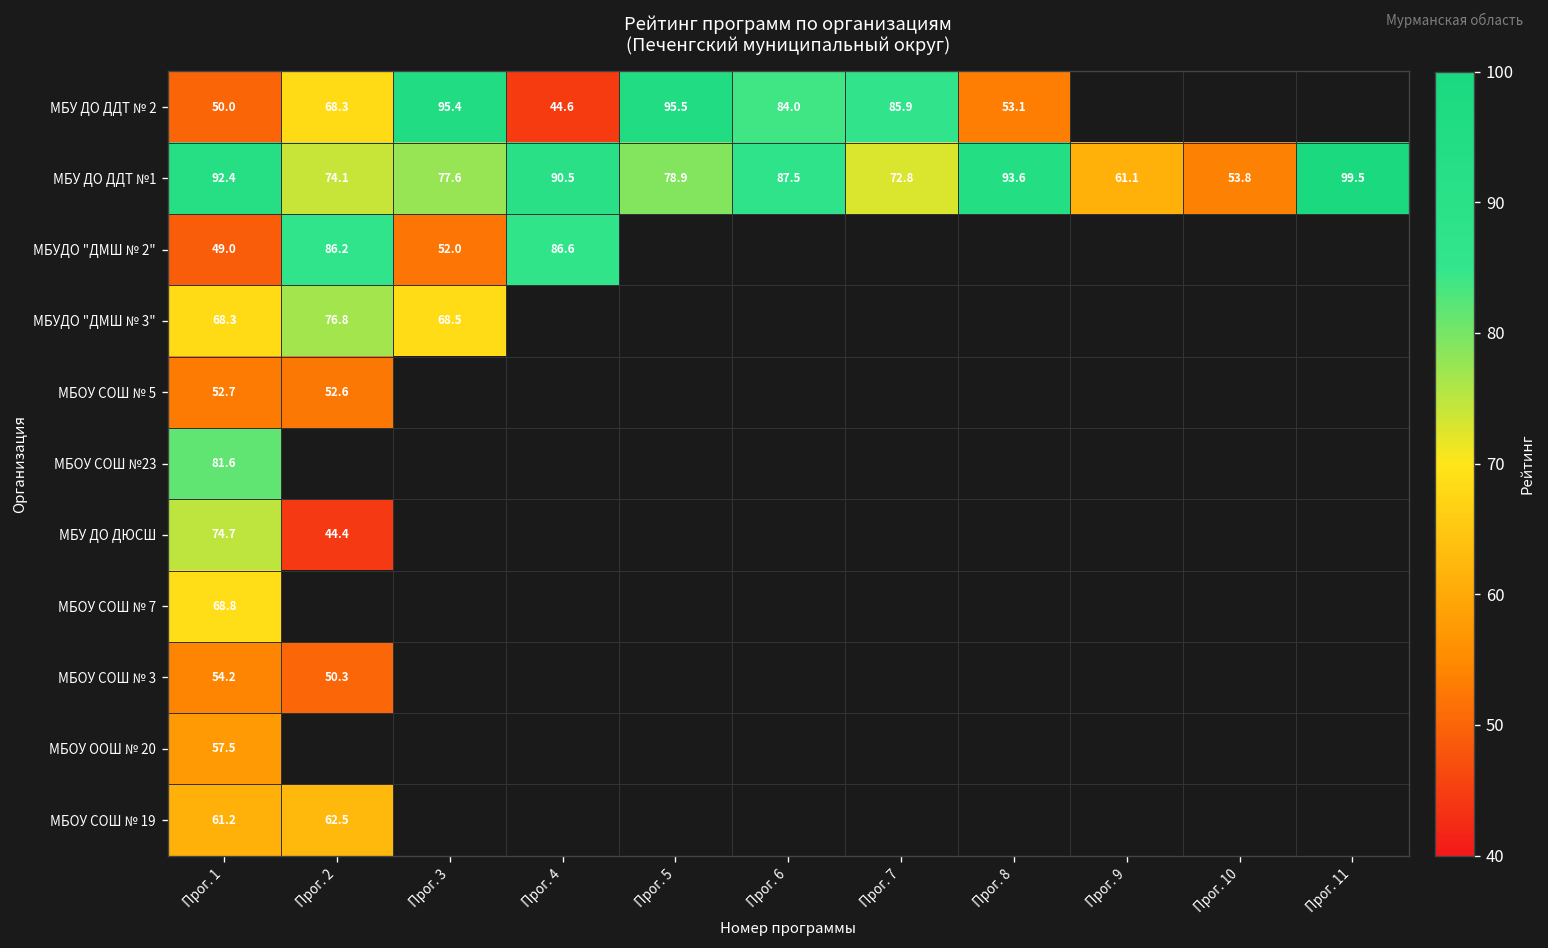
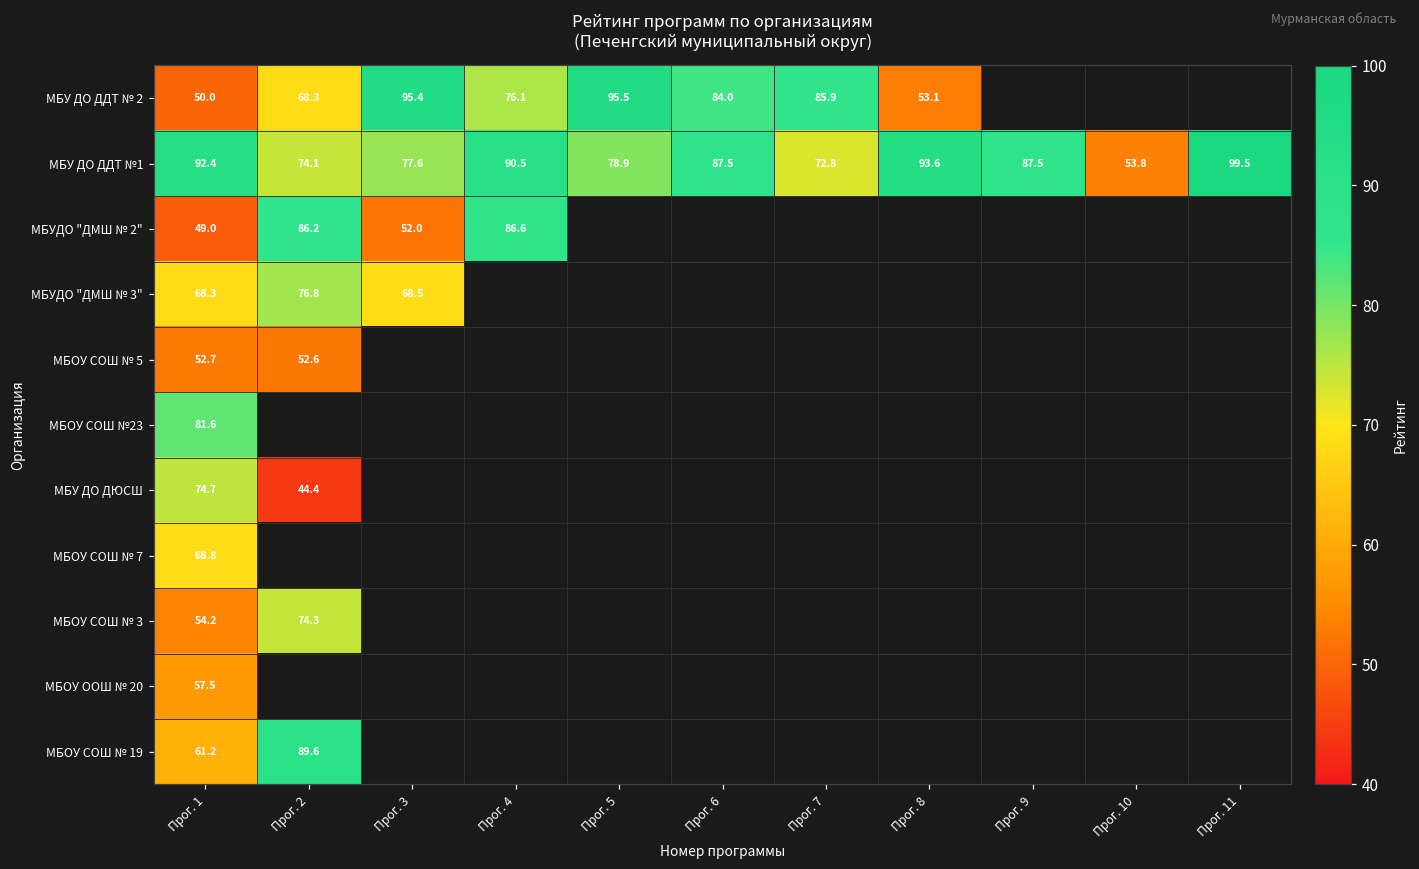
МБУ ДО ДДТ № 2, Прог. 4: 44.6 -> 76.1
МБУ ДО ДДТ №1, Прог. 9: 61.1 -> 87.5
МБОУ СОШ № 3, Прог. 2: 50.3 -> 74.3
МБОУ СОШ № 19, Прог. 2: 62.5 -> 89.6
